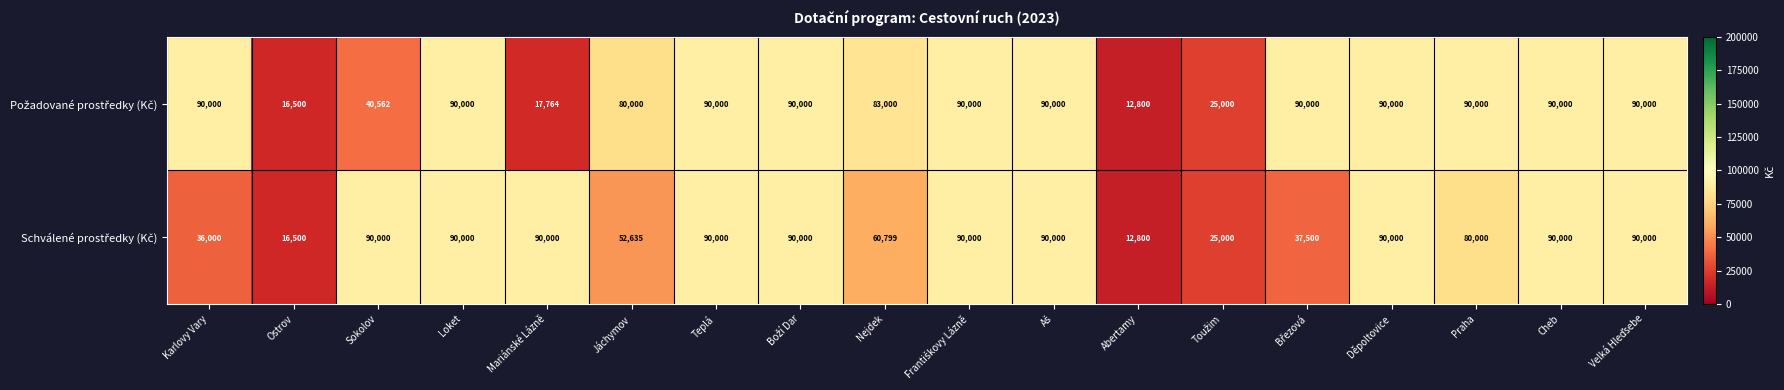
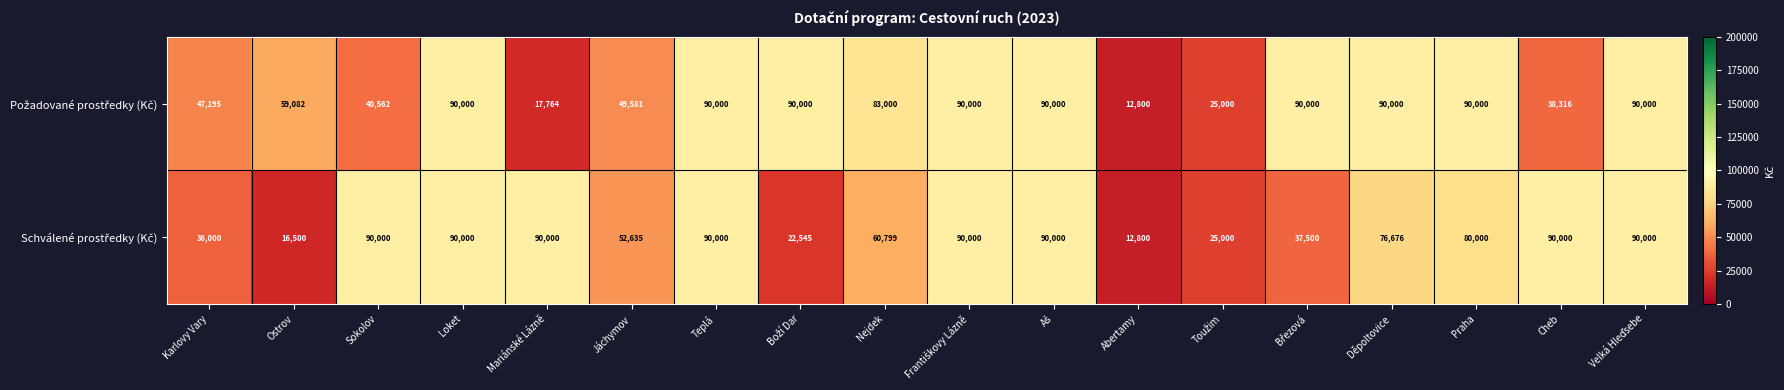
Požadované prostředky (Kč), Karlovy Vary: 90,000 -> 47,195
Požadované prostředky (Kč), Ostrov: 16,500 -> 59,082
Požadované prostředky (Kč), Jáchymov: 80,000 -> 49,581
Požadované prostředky (Kč), Cheb: 90,000 -> 38,316
Schválené prostředky (Kč), Boží Dar: 90,000 -> 22,545
Schválené prostředky (Kč), Děpoltovice: 90,000 -> 76,676
